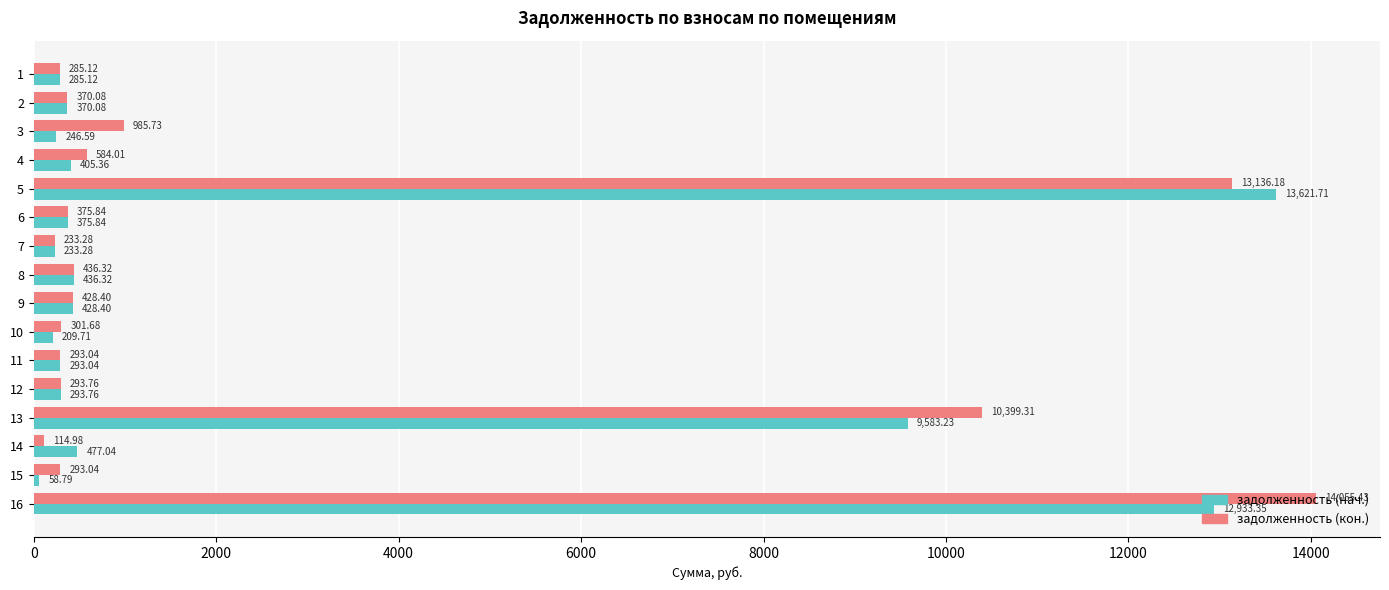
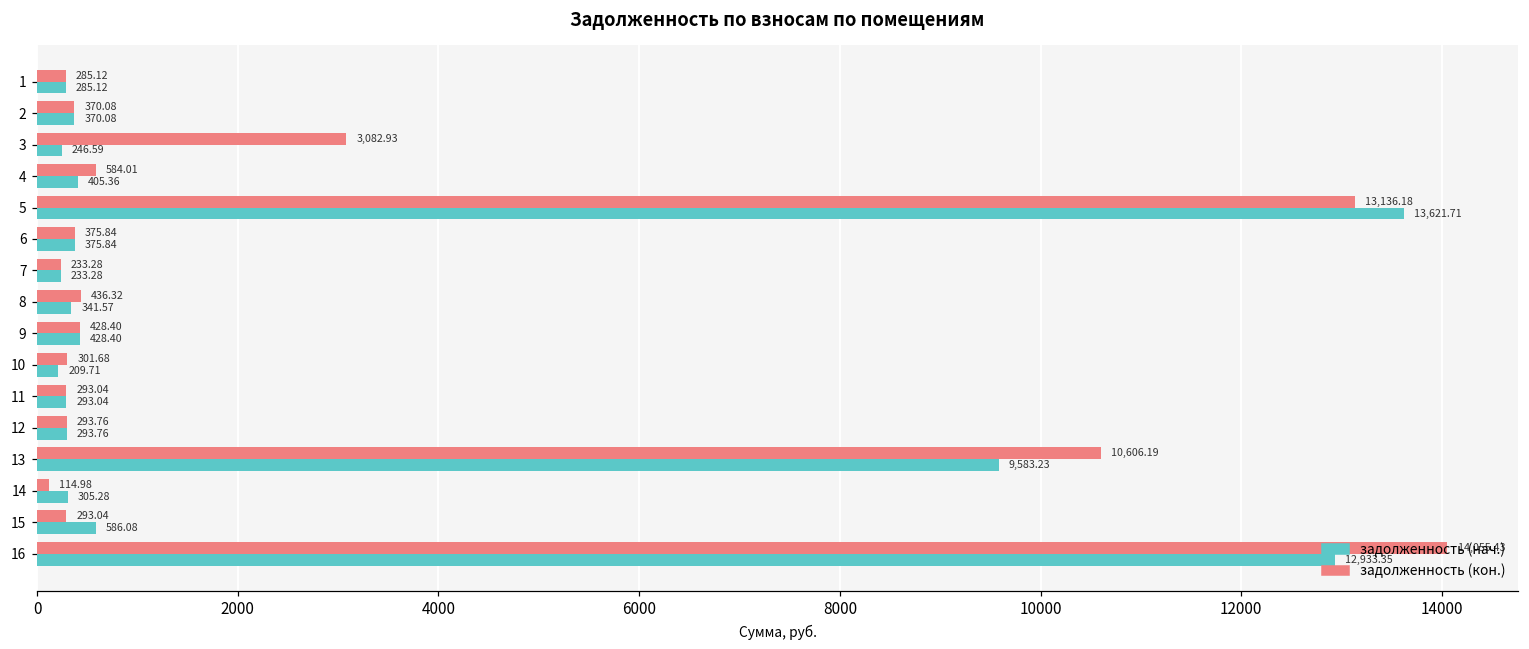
задолженность (кон.), 3: 985.73 -> 3,082.93
задолженность (нач.), 8: 436.32 -> 341.57
задолженность (кон.), 13: 10,399.31 -> 10,606.19
задолженность (нач.), 14: 477.04 -> 305.28
задолженность (нач.), 15: 58.79 -> 586.08
